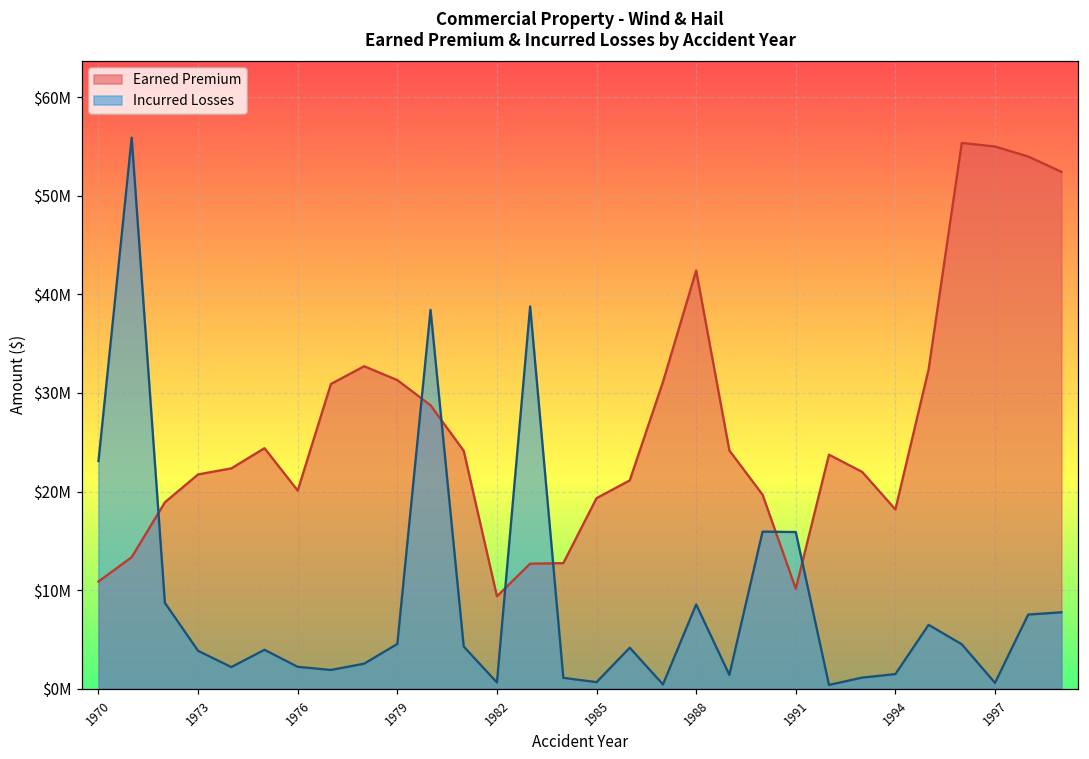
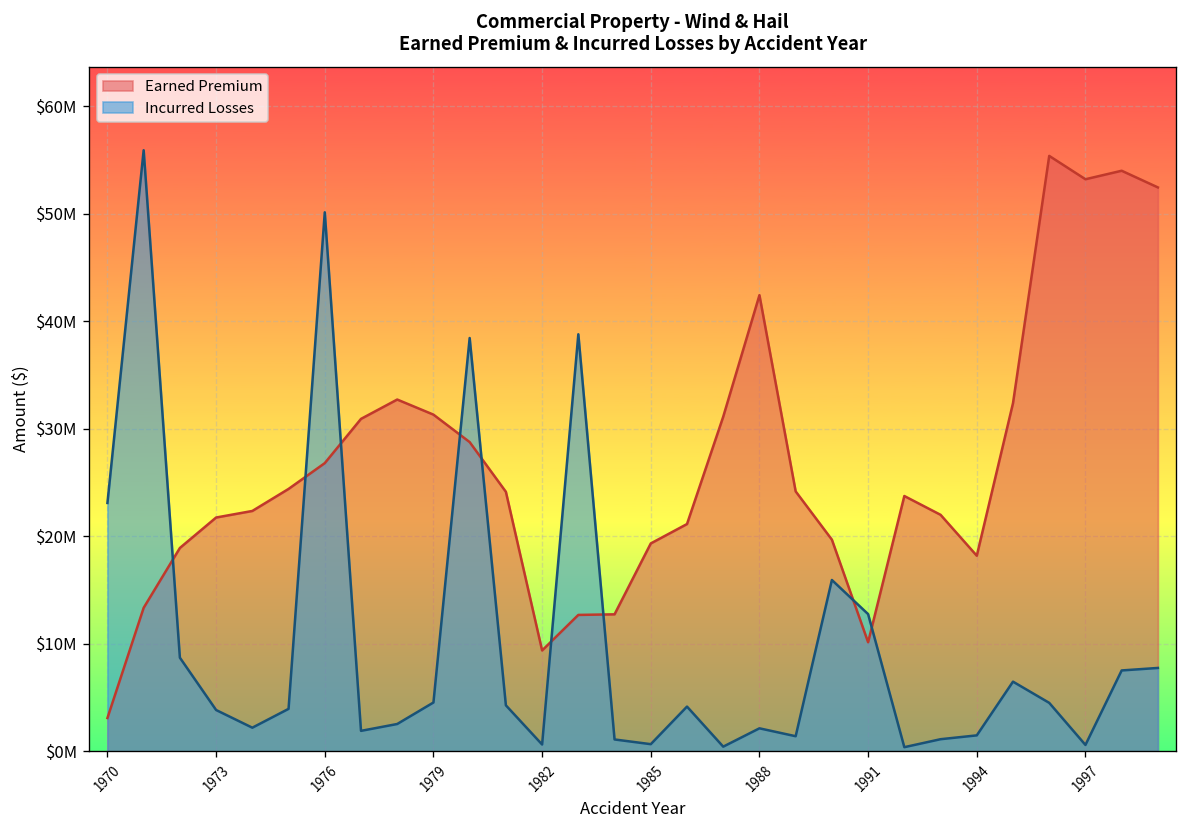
Earned Premium, 1970: $11000000 -> $3000000
Earned Premium, 1976: $20000000 -> $27000000
Incurred Losses, 1976: $2000000 -> $50000000
Incurred Losses, 1988: $9000000 -> $2000000
Incurred Losses, 1991: $16000000 -> $13000000
Earned Premium, 1997: $55000000 -> $53000000
